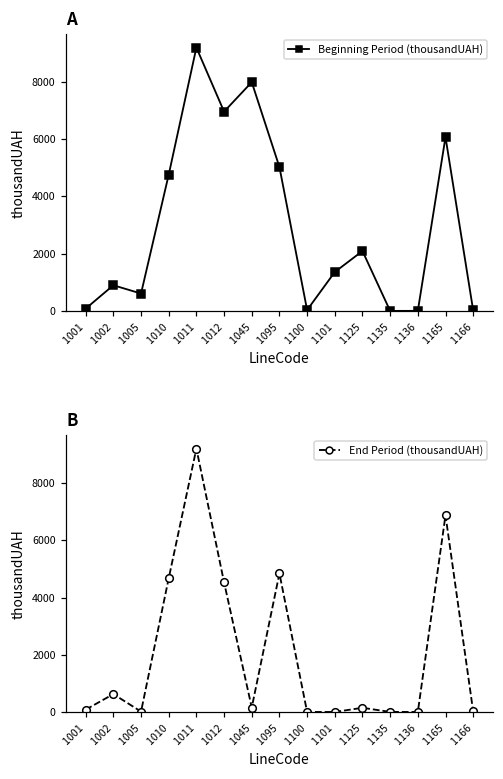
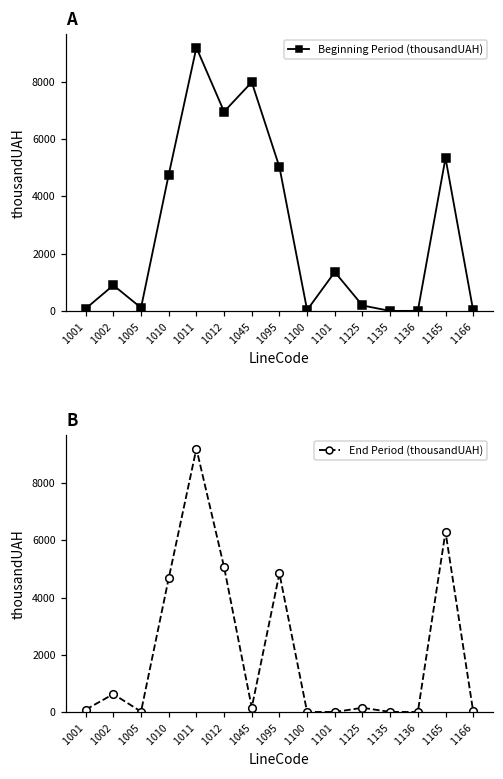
A, 1005: 600 -> 100
A, 1125: 2100 -> 200
A, 1165: 6100 -> 5300
B, 1012: 4500 -> 5100
B, 1165: 6900 -> 6300
